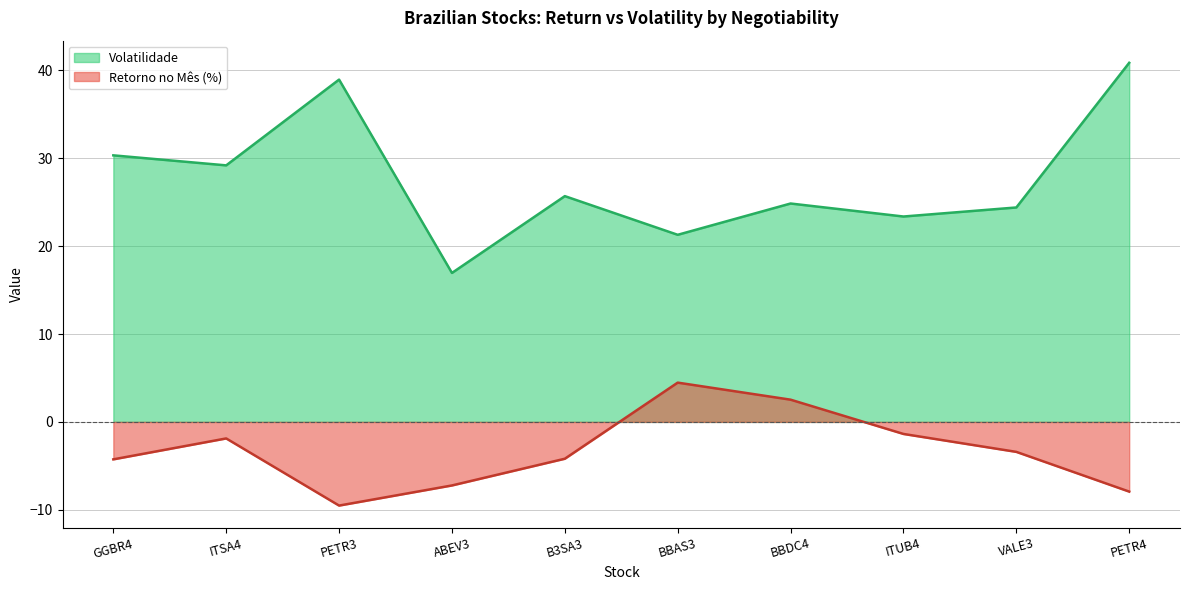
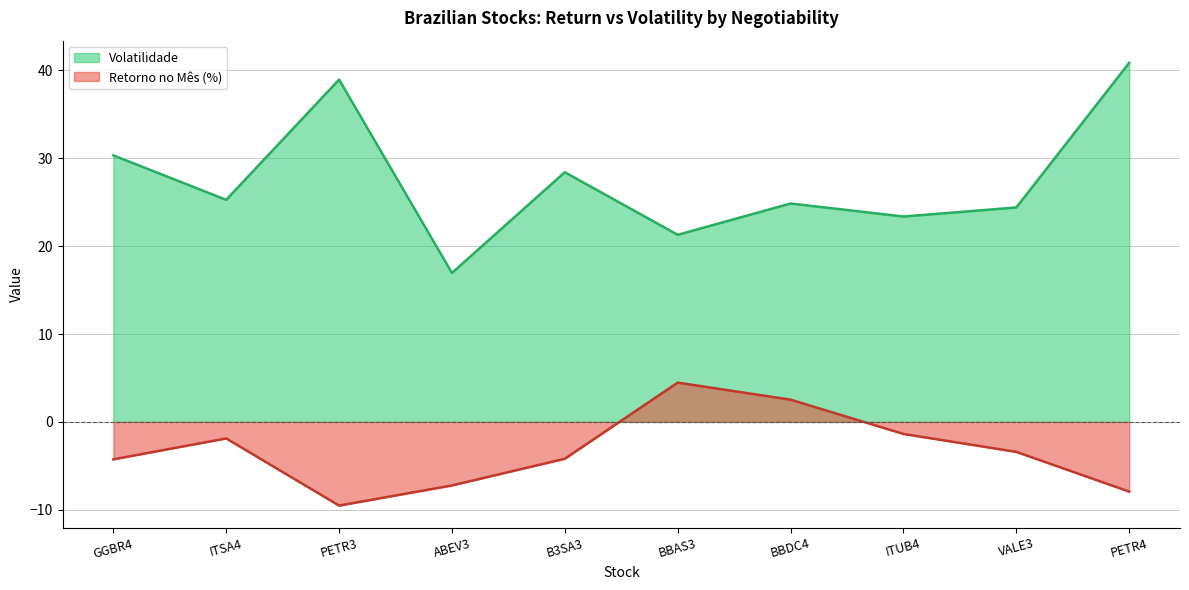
Volatilidade, ITSA4: 29 -> 25
Volatilidade, B3SA3: 26 -> 28
